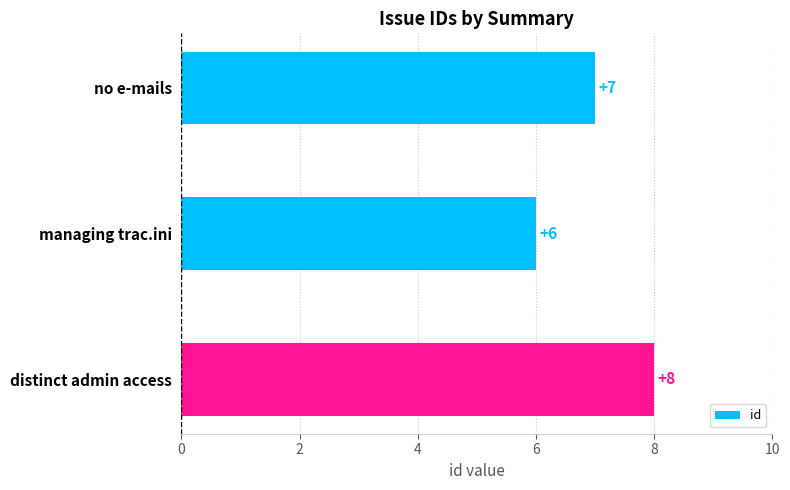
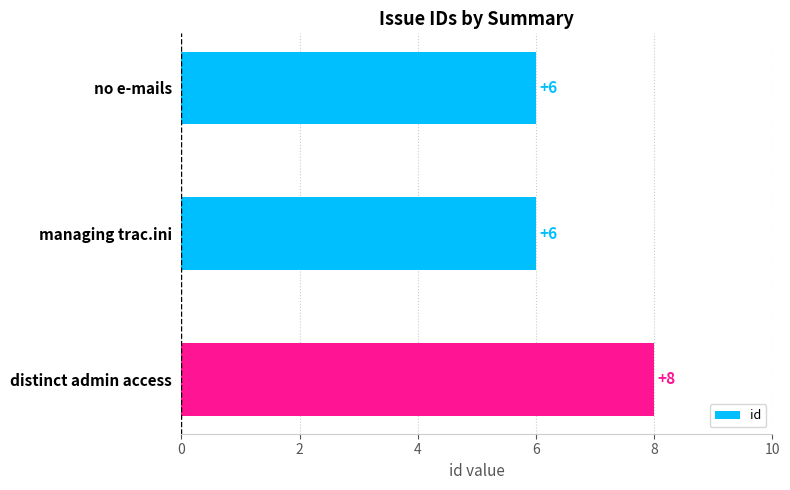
no e-mails: +7 -> +6
